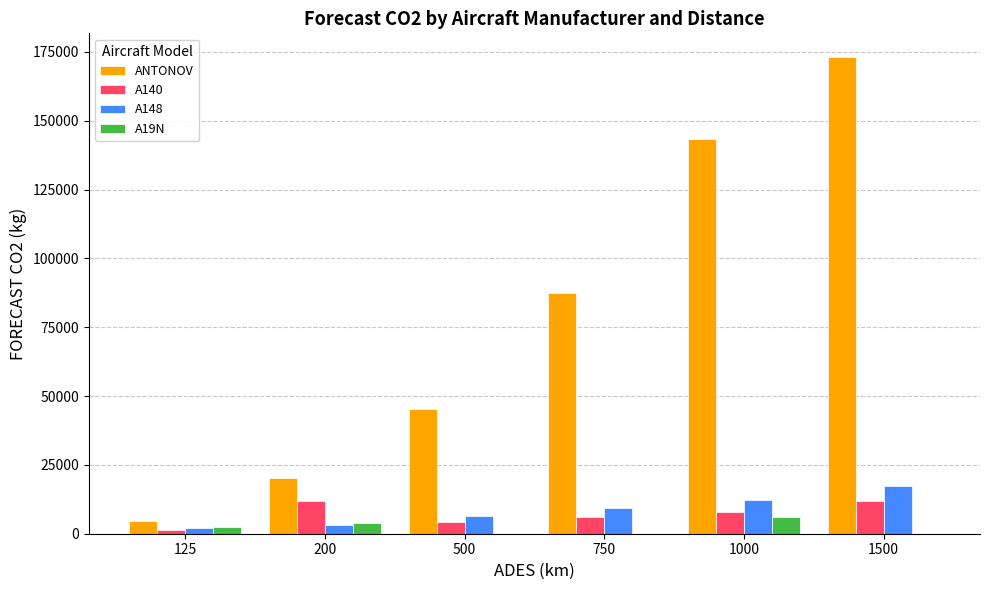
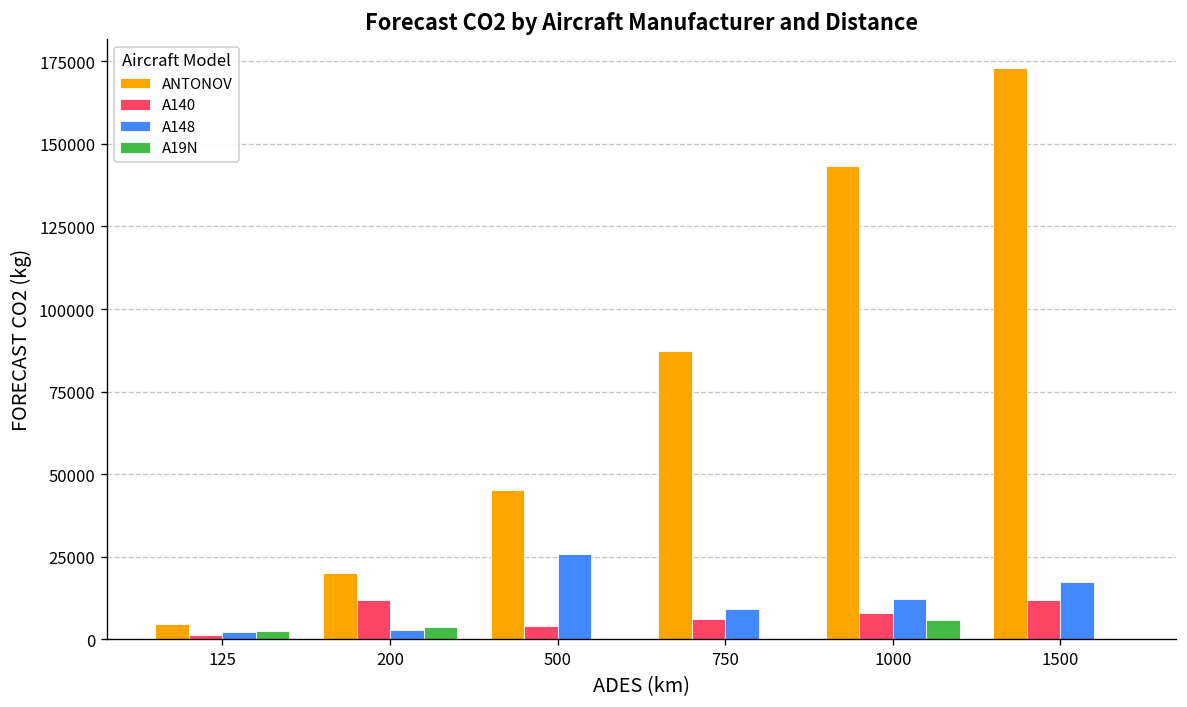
A148, 500: 7000 -> 26000
